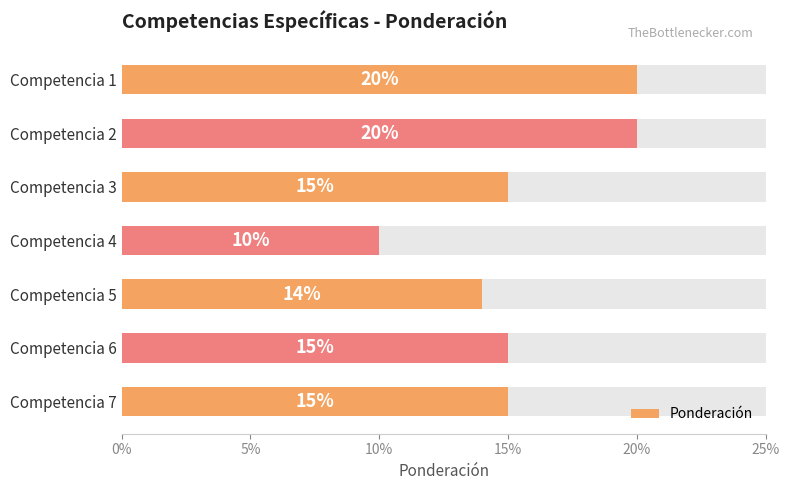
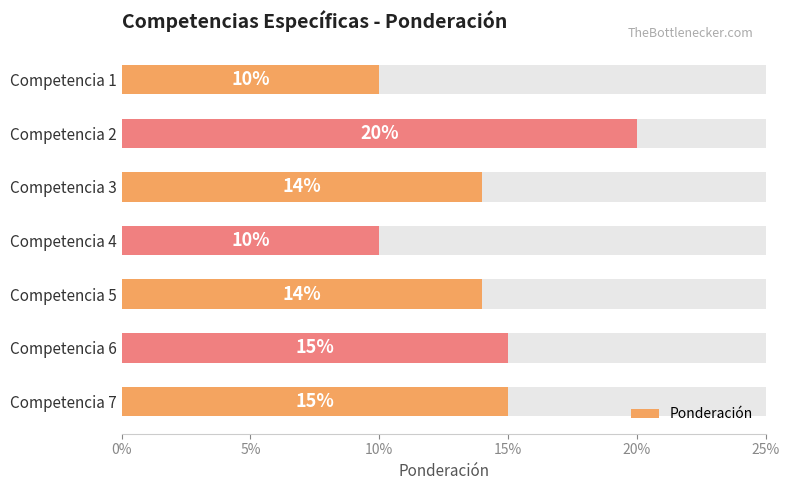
Ponderación, Competencia 1: 20% -> 10%
Ponderación, Competencia 3: 15% -> 14%
